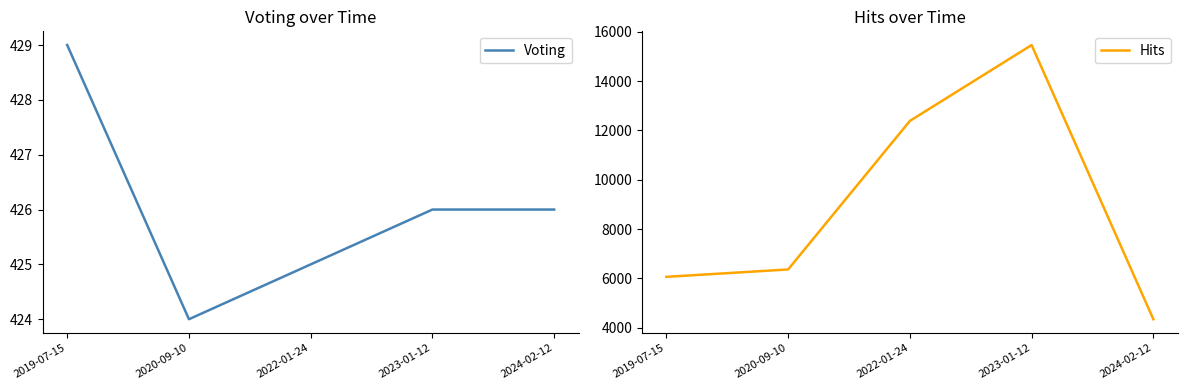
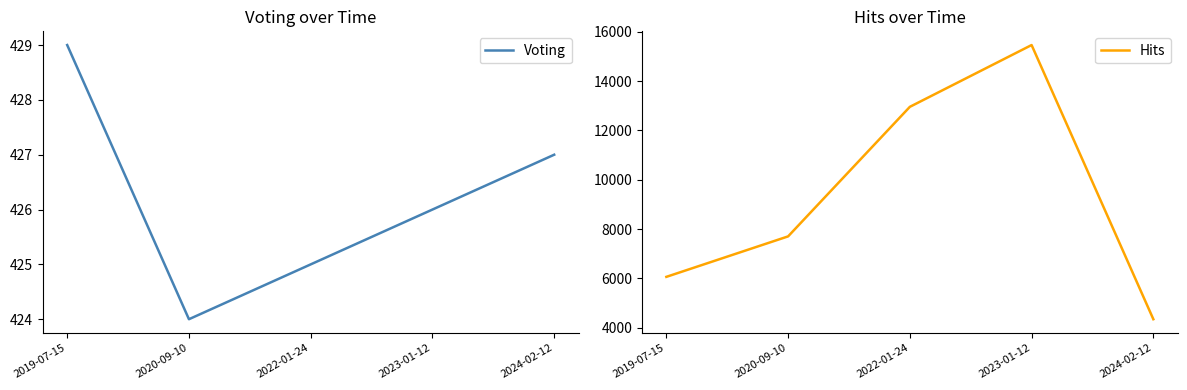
Voting over Time, 2024-02-12: 426 -> 427
Hits over Time, 2020-09-10: 6400 -> 7700
Hits over Time, 2022-01-24: 12400 -> 13000
